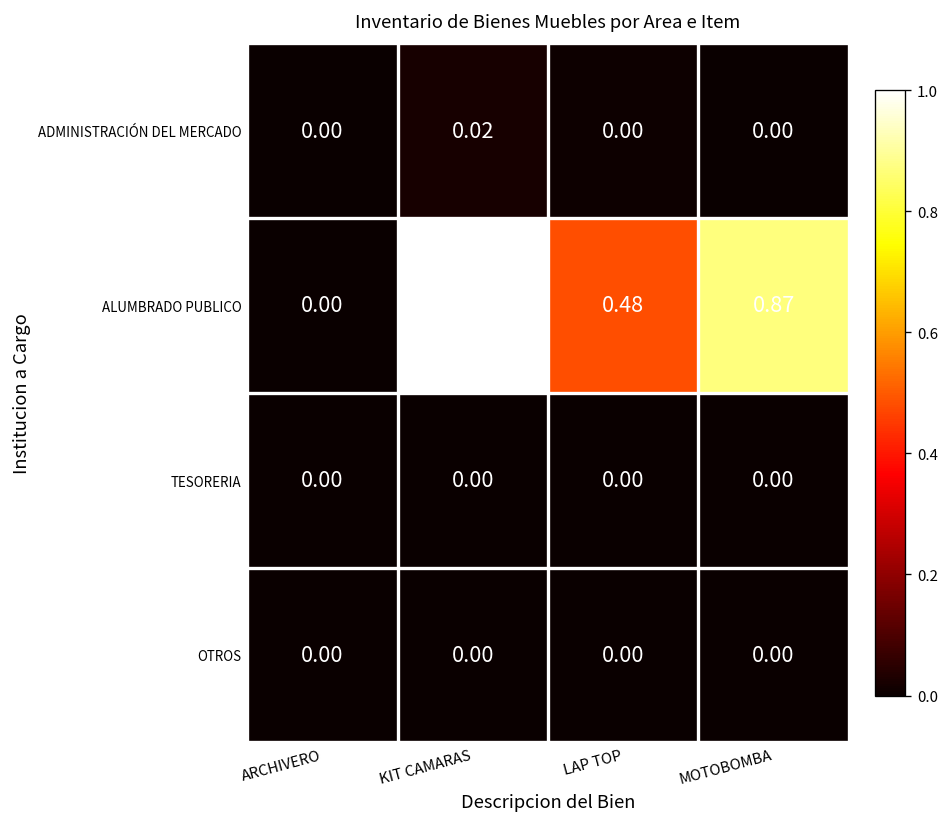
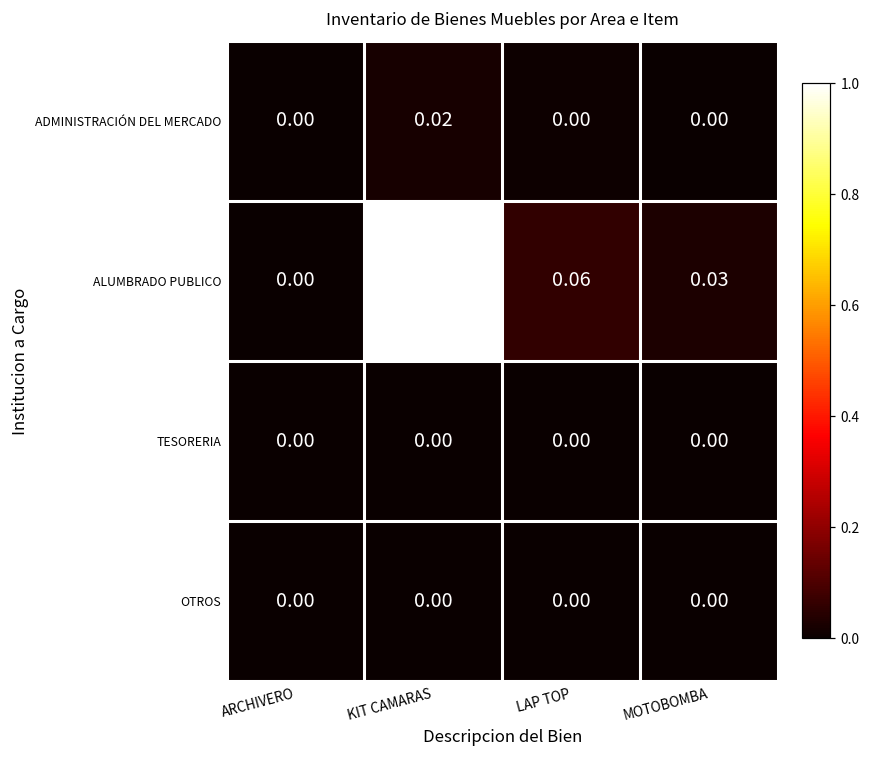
ALUMBRADO PUBLICO, LAP TOP: 0.48 -> 0.06
ALUMBRADO PUBLICO, MOTOBOMBA: 0.87 -> 0.03
